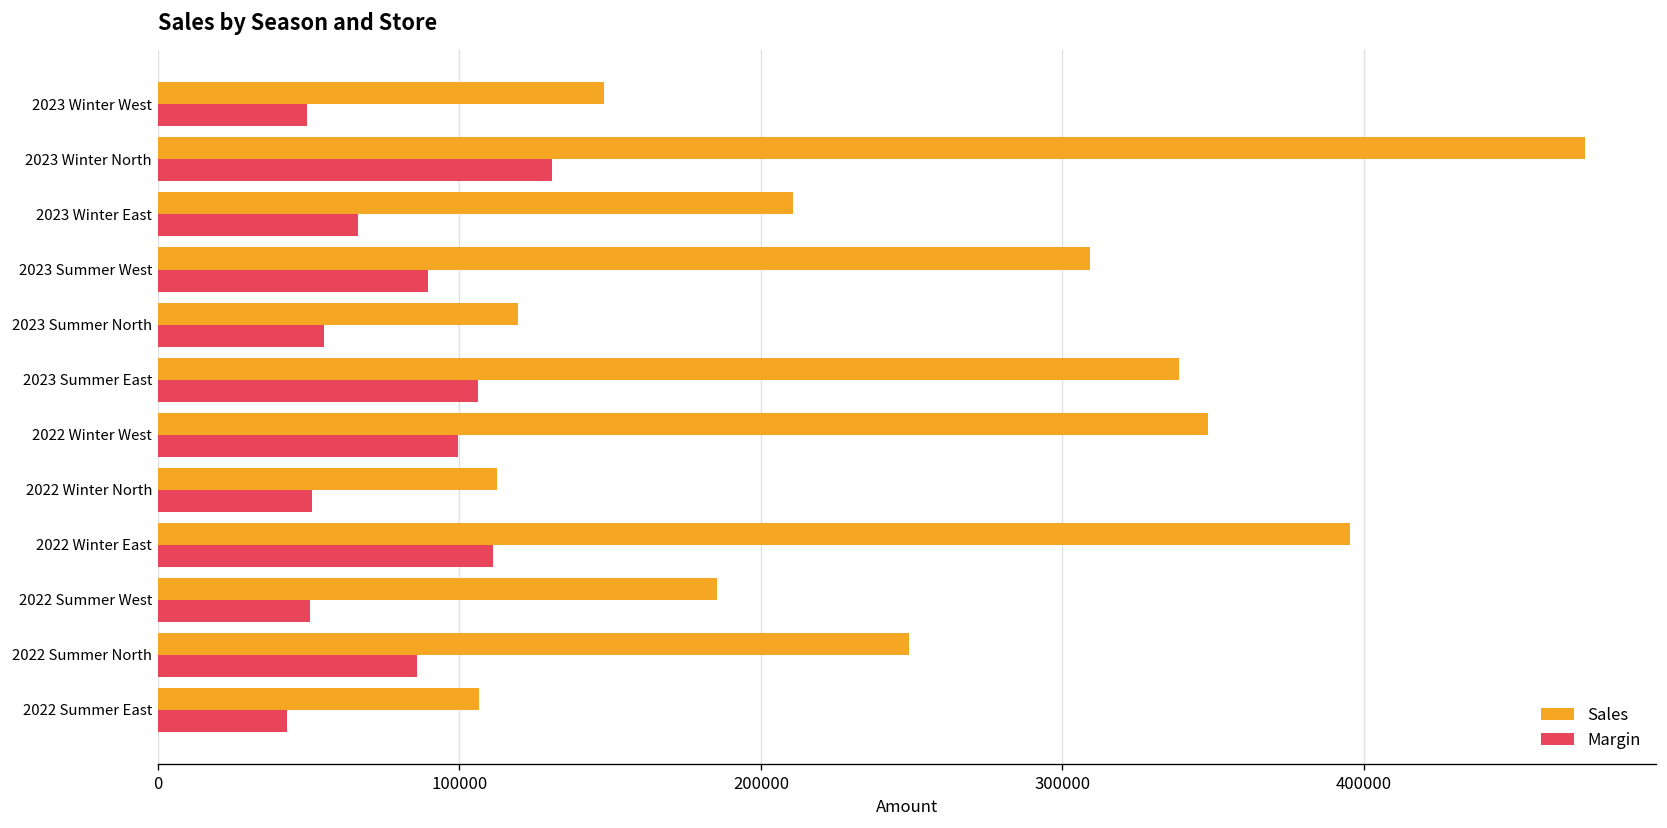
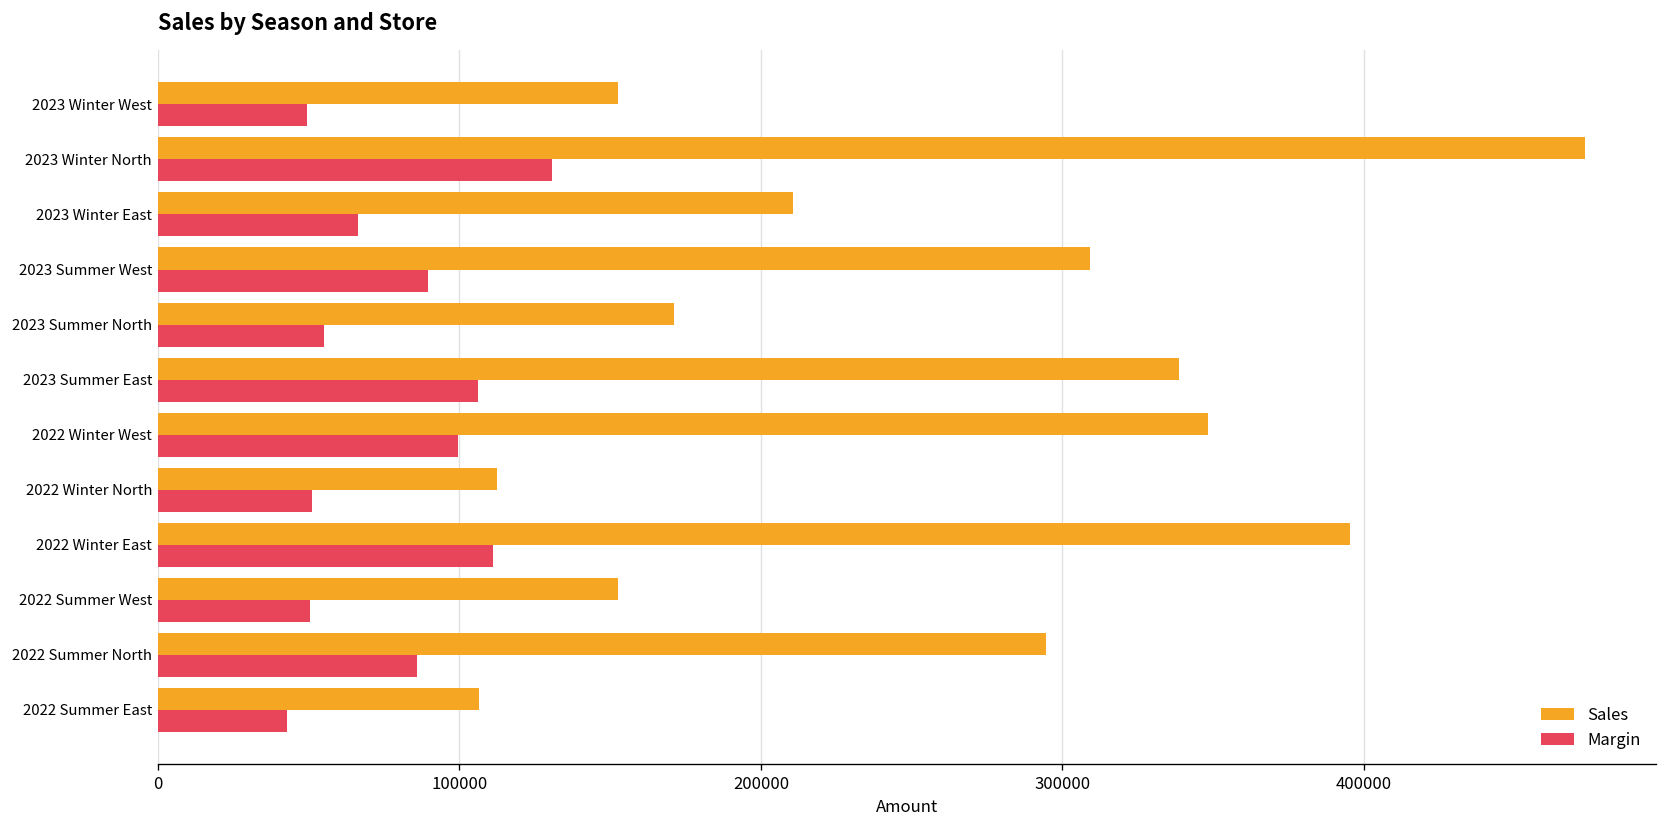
Sales, 2023 Winter West: 148000 -> 153000
Sales, 2023 Summer North: 120000 -> 171000
Sales, 2022 Summer West: 185000 -> 153000
Sales, 2022 Summer North: 249000 -> 294000
